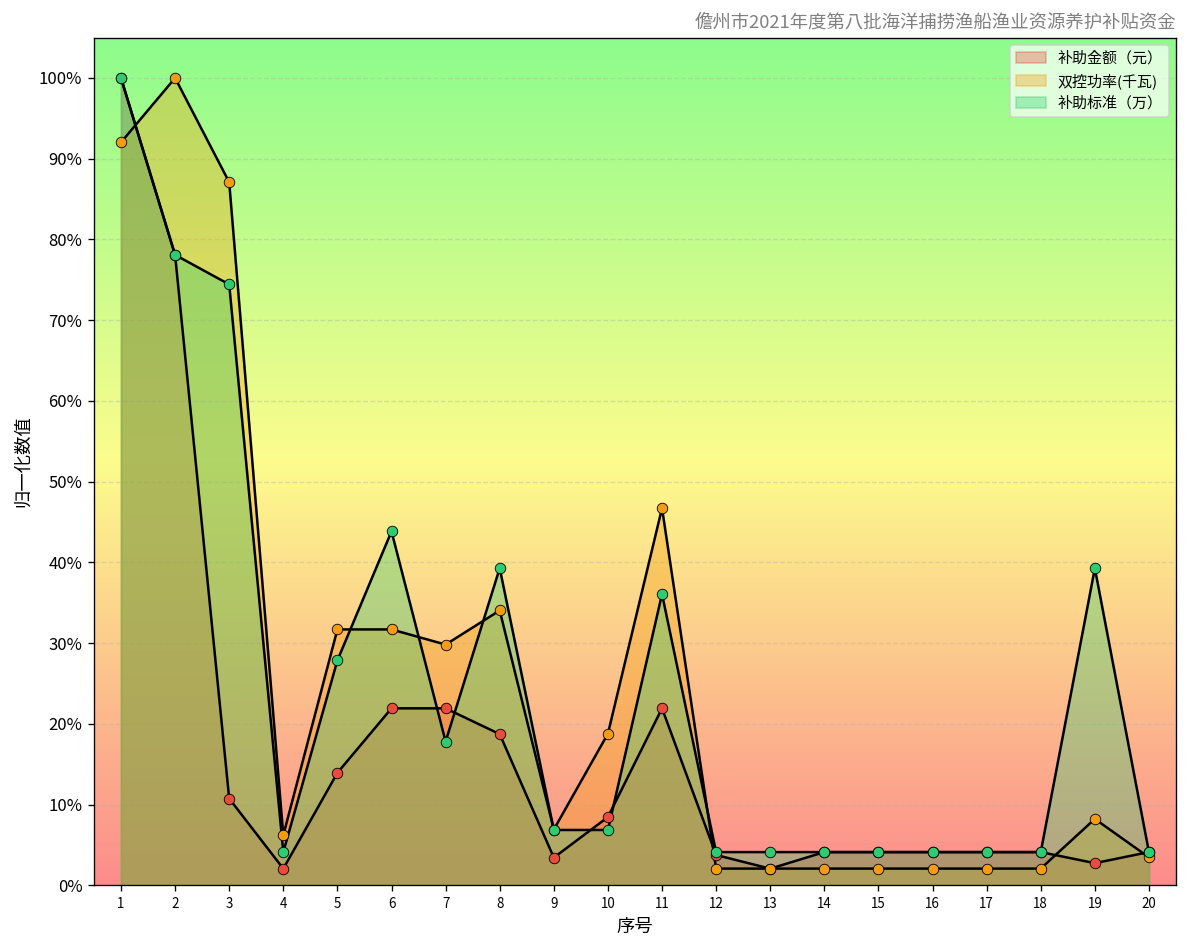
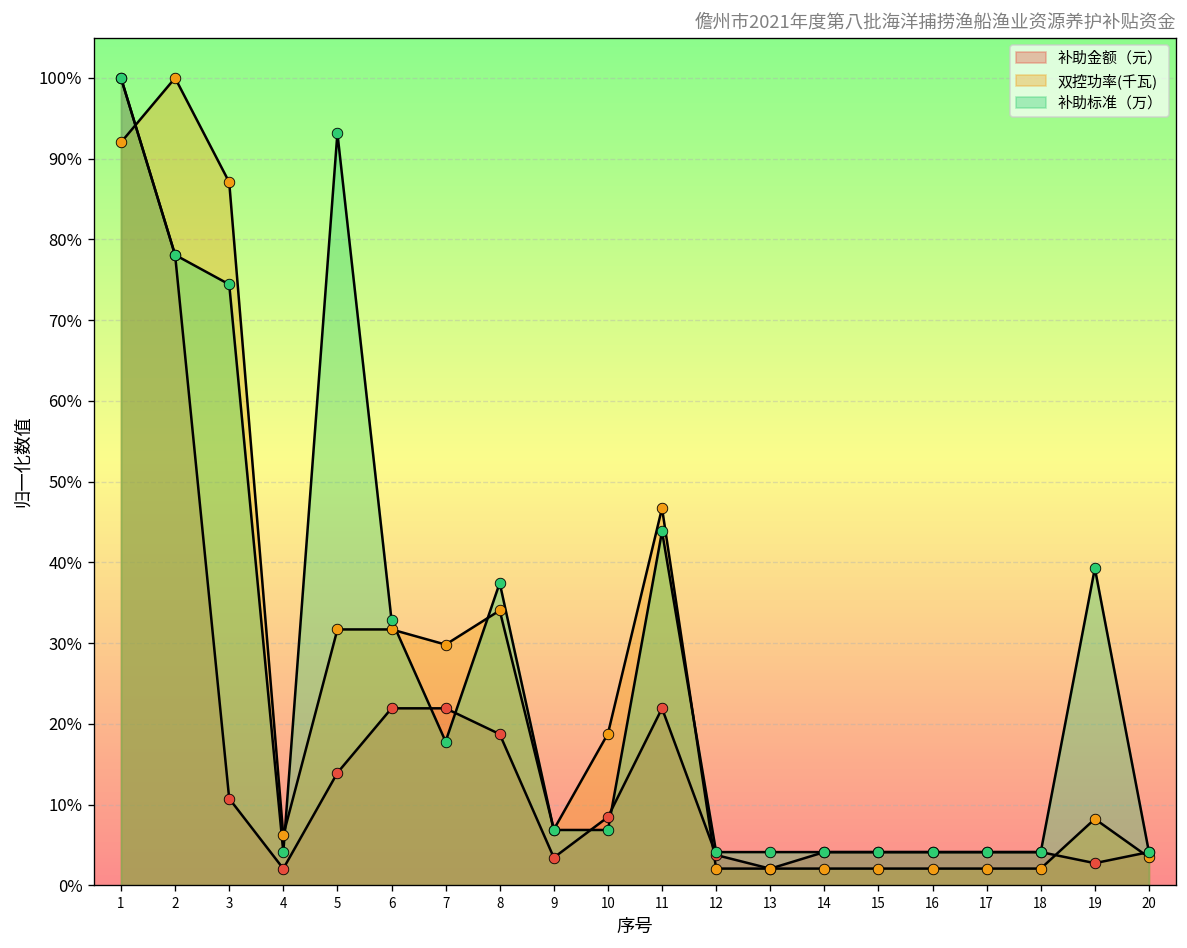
补助标准（万）, 5: 28% -> 93%
补助标准（万）, 6: 44% -> 33%
补助标准（万）, 8: 39% -> 37%
补助标准（万）, 11: 36% -> 44%
